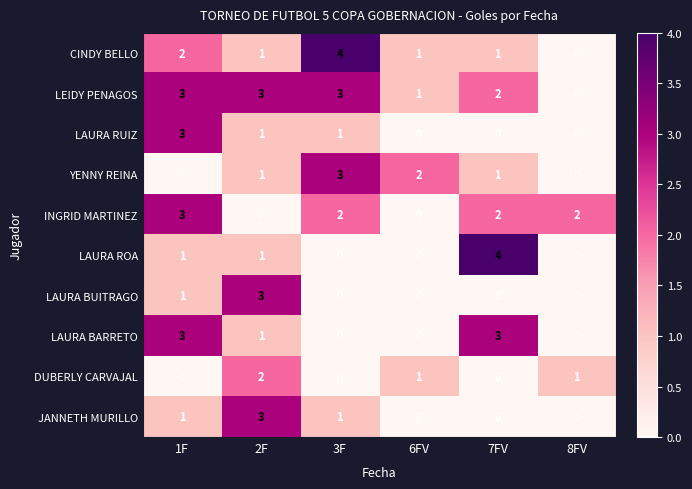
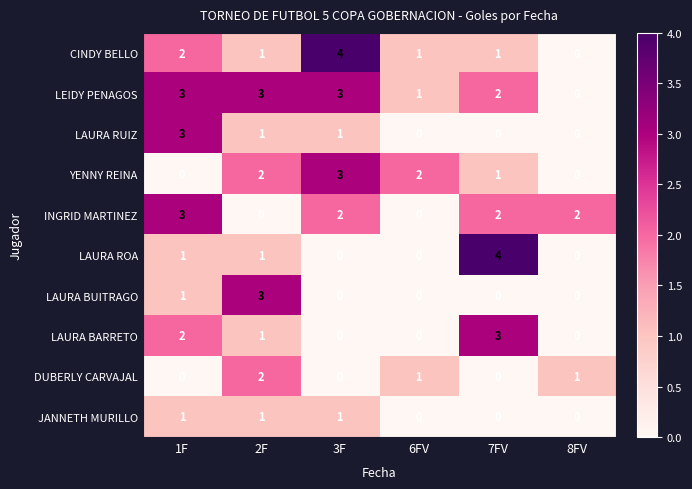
YENNY REINA, 2F: 1 -> 2
LAURA BARRETO, 1F: 3 -> 2
JANNETH MURILLO, 2F: 3 -> 1
